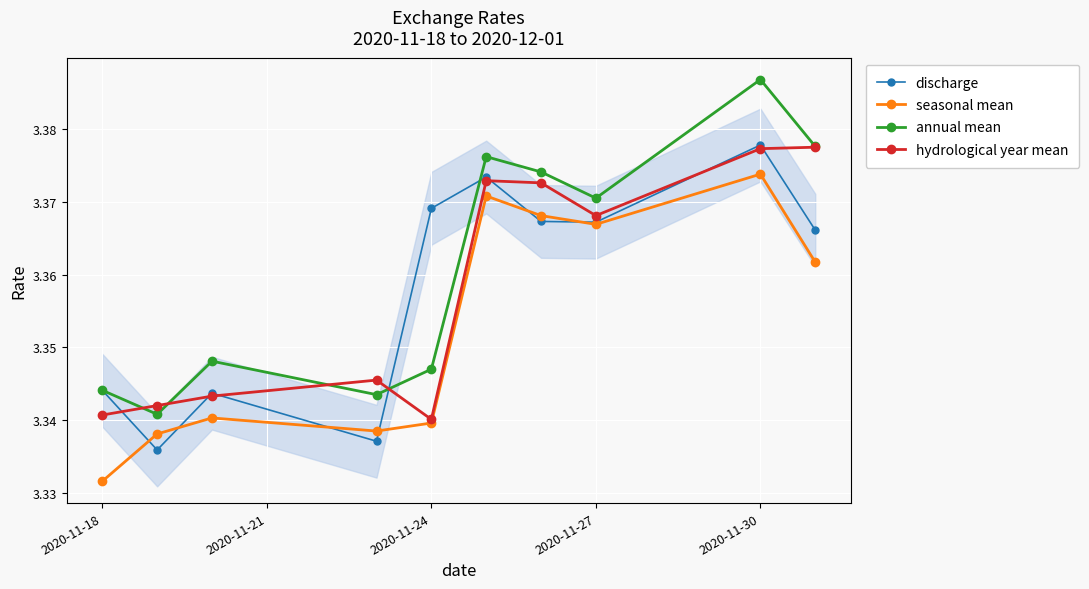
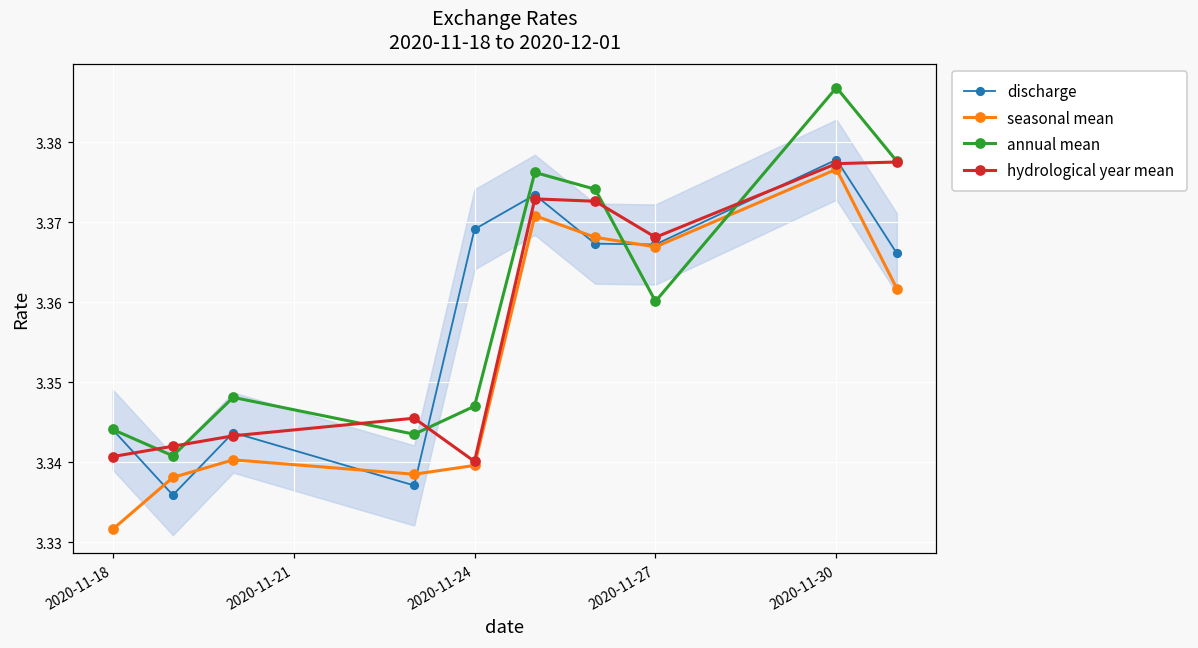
annual mean, 2020-11-27: 3.371 -> 3.360
seasonal mean, 2020-11-30: 3.374 -> 3.377
